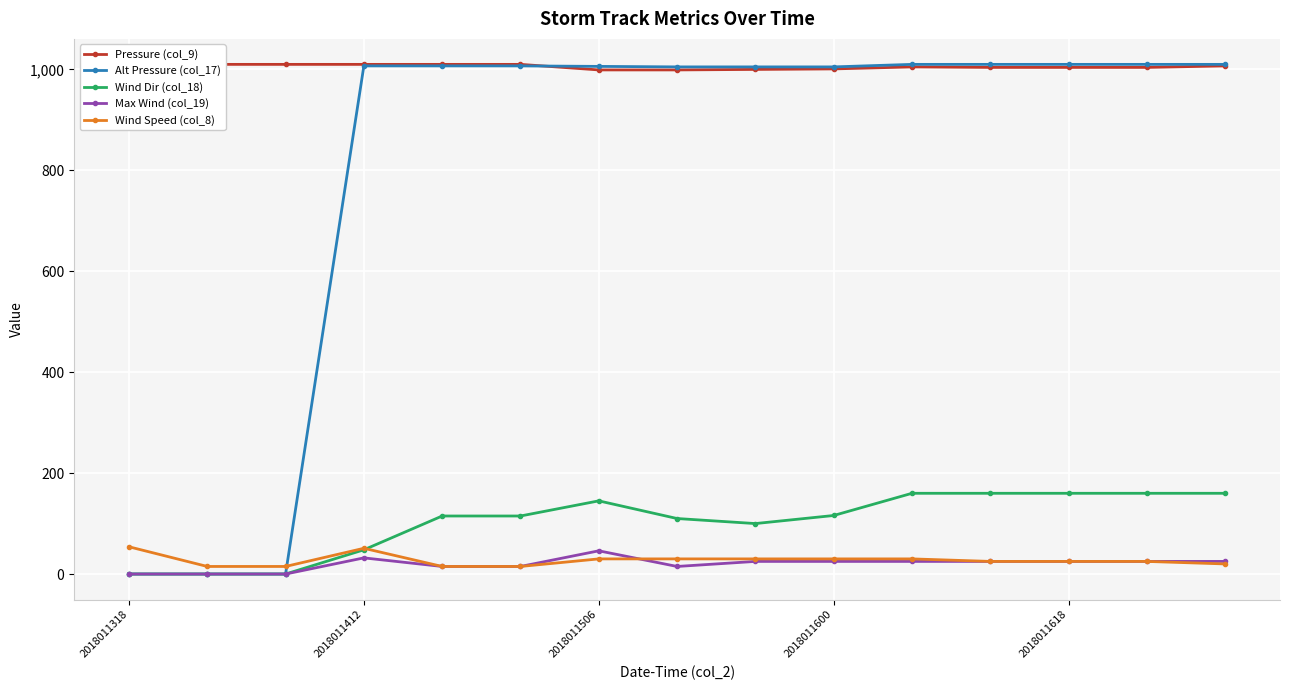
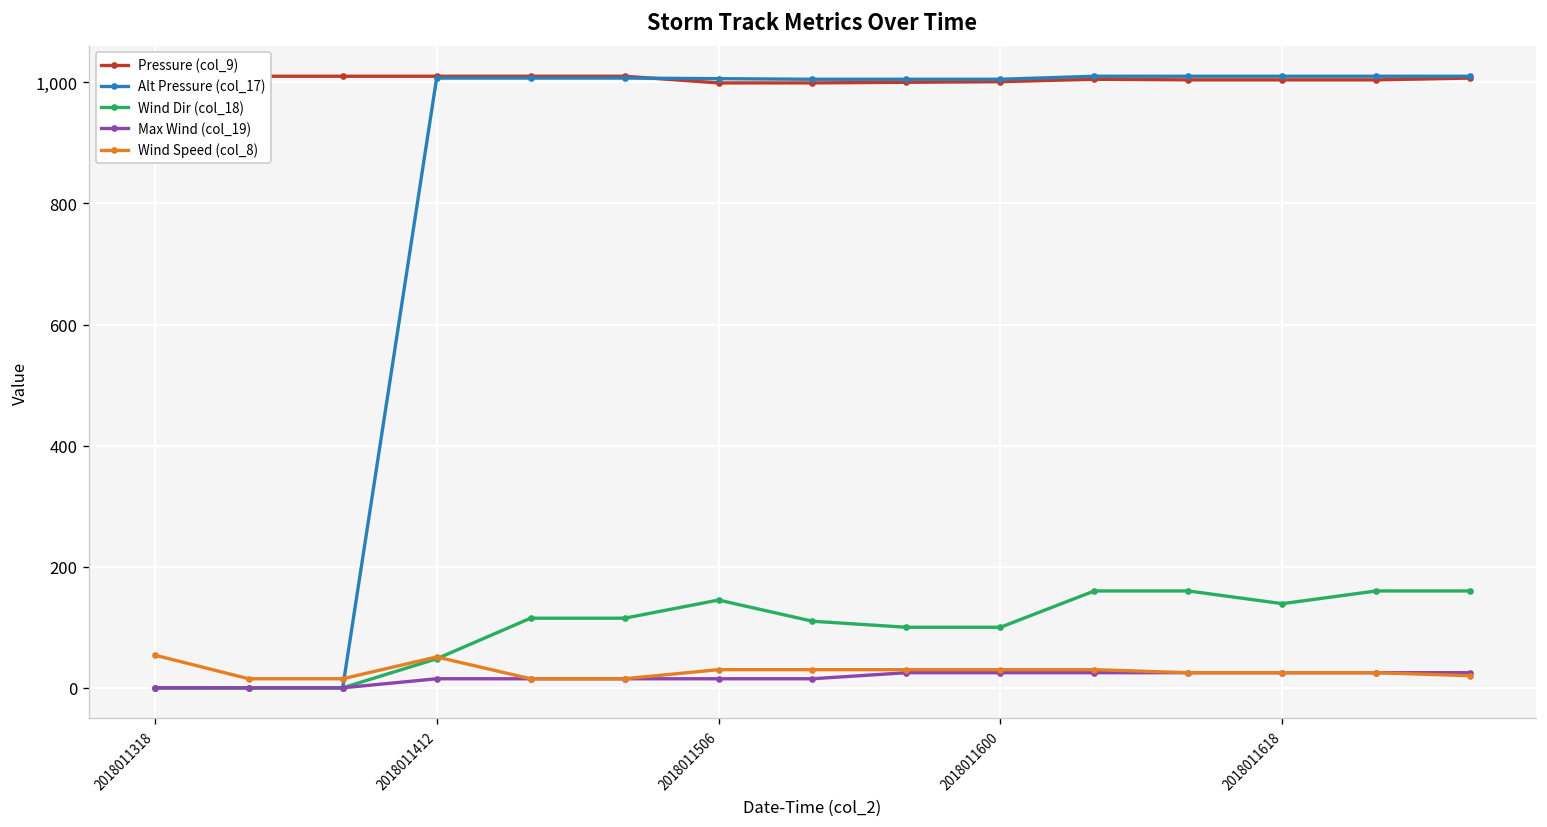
Max Wind (col_19), 2018011412: 30 -> 20
Max Wind (col_19), 2018011506: 50 -> 20
Wind Dir (col_18), 2018011600: 120 -> 100
Wind Dir (col_18), 2018011618: 160 -> 140
